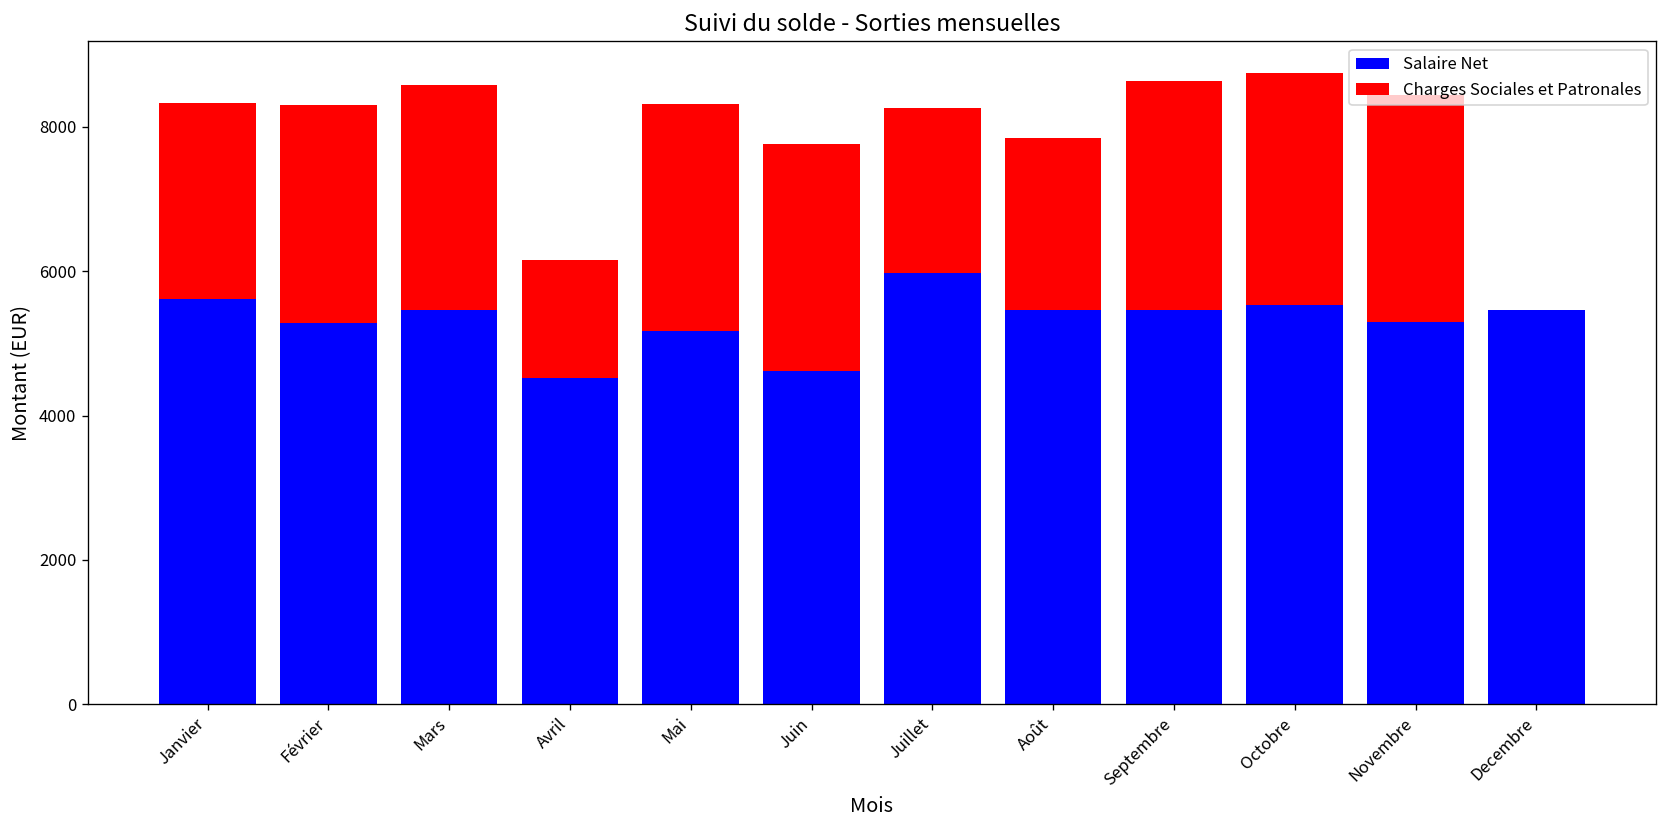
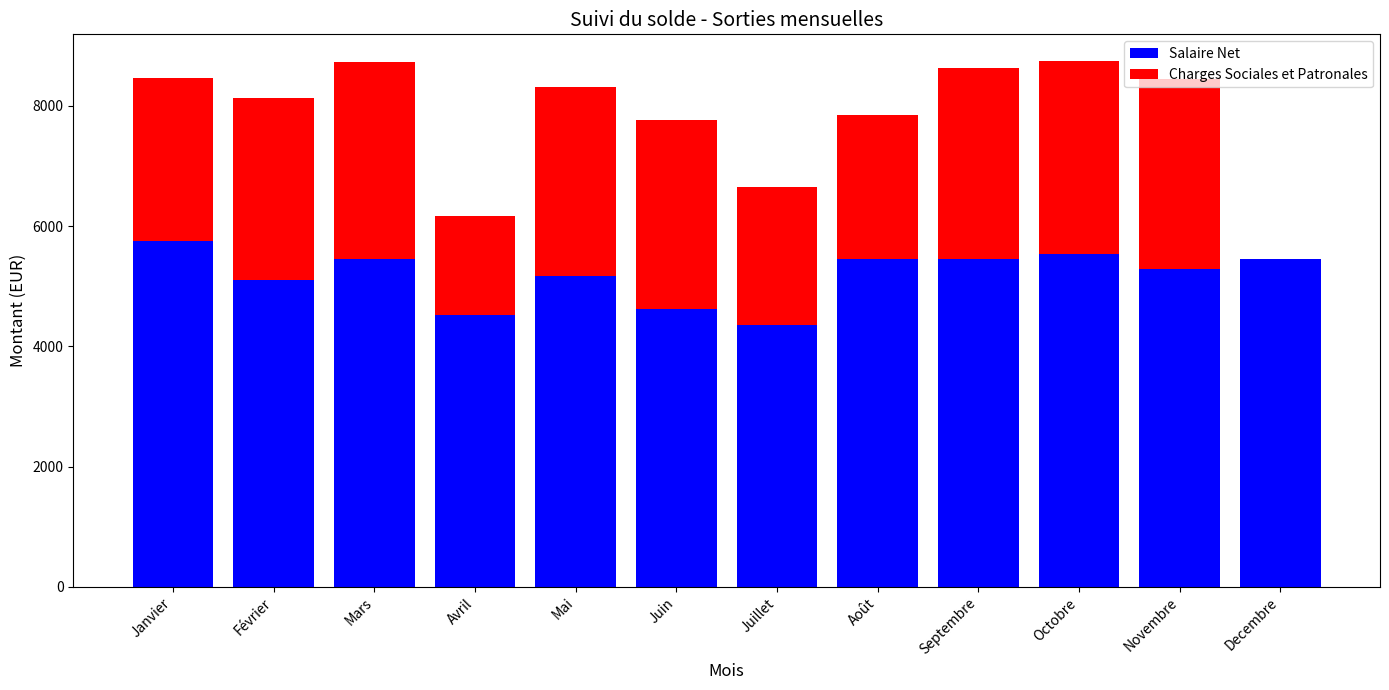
Salaire Net, Janvier: 5600 -> 5700
Salaire Net, Février: 5300 -> 5100
Charges Sociales et Patronales, Mars: 3100 -> 3300
Salaire Net, Juillet: 6000 -> 4400
